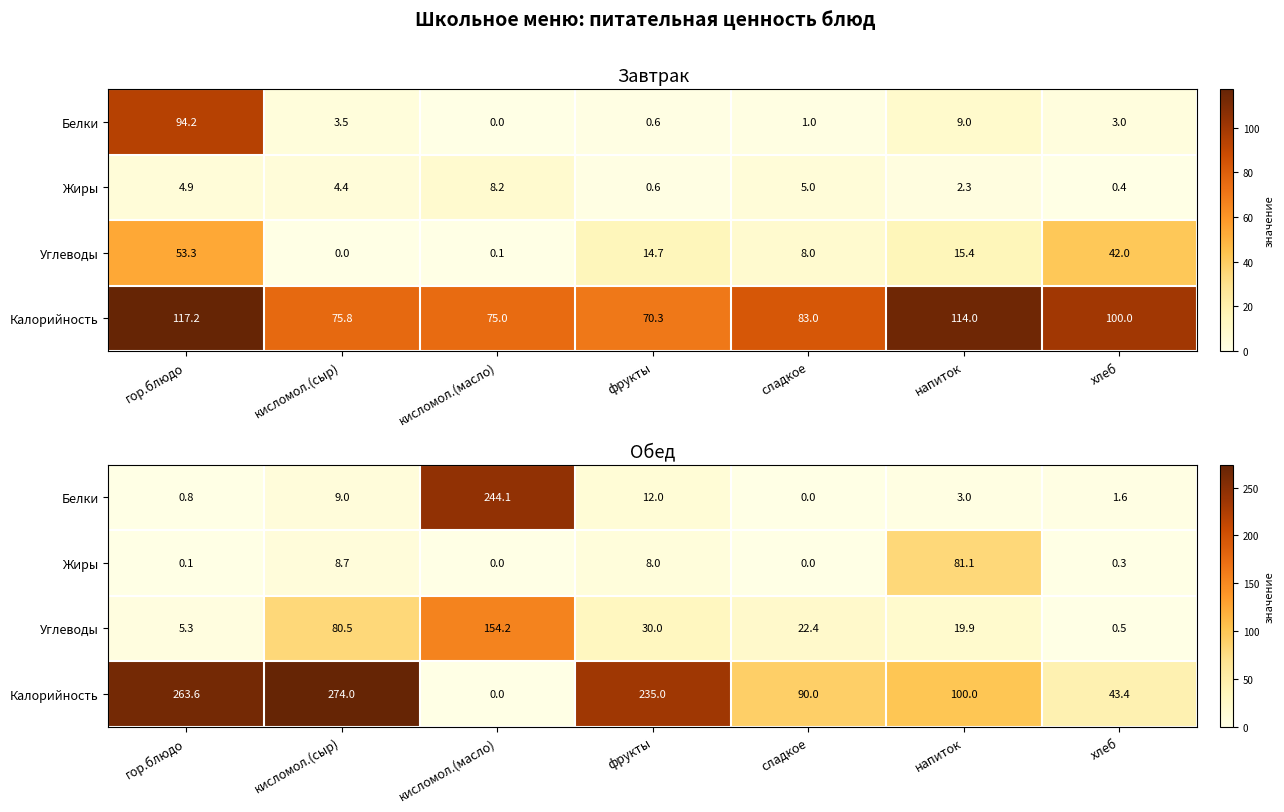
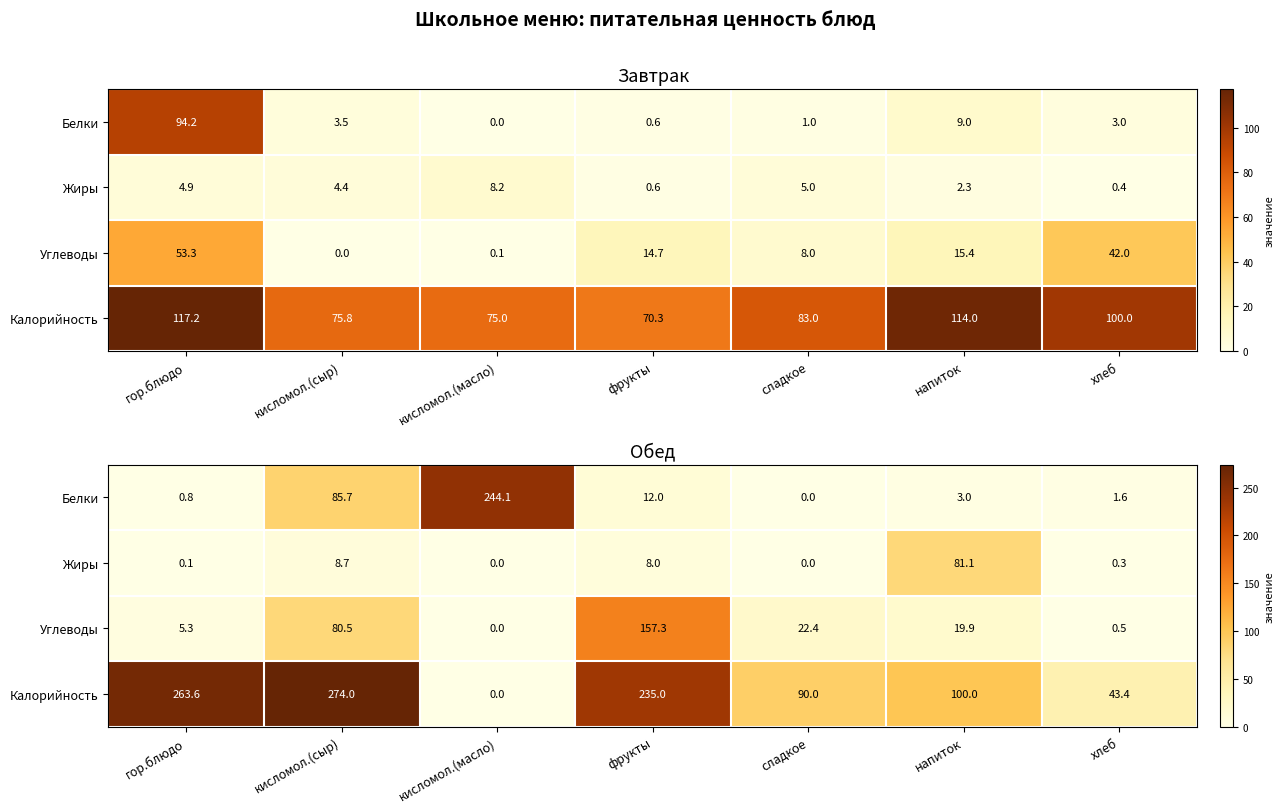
Обед, Белки, кисломол.(сыр): 9.0 -> 85.7
Обед, Углеводы, кисломол.(масло): 154.2 -> 0.0
Обед, Углеводы, фрукты: 30.0 -> 157.3
